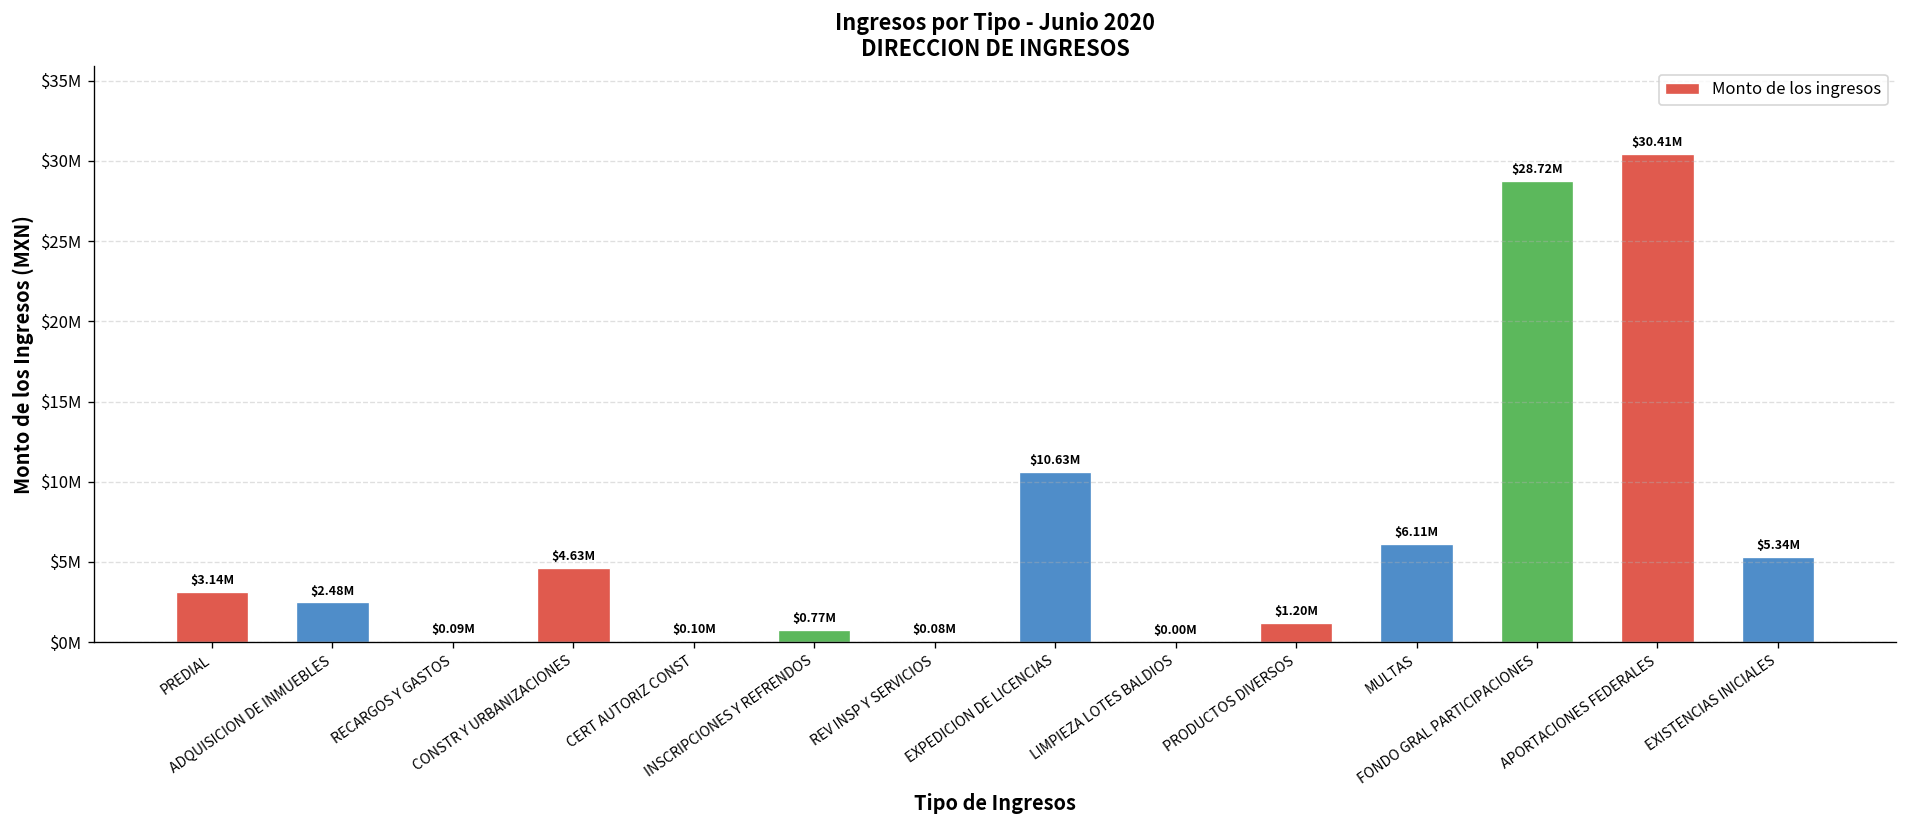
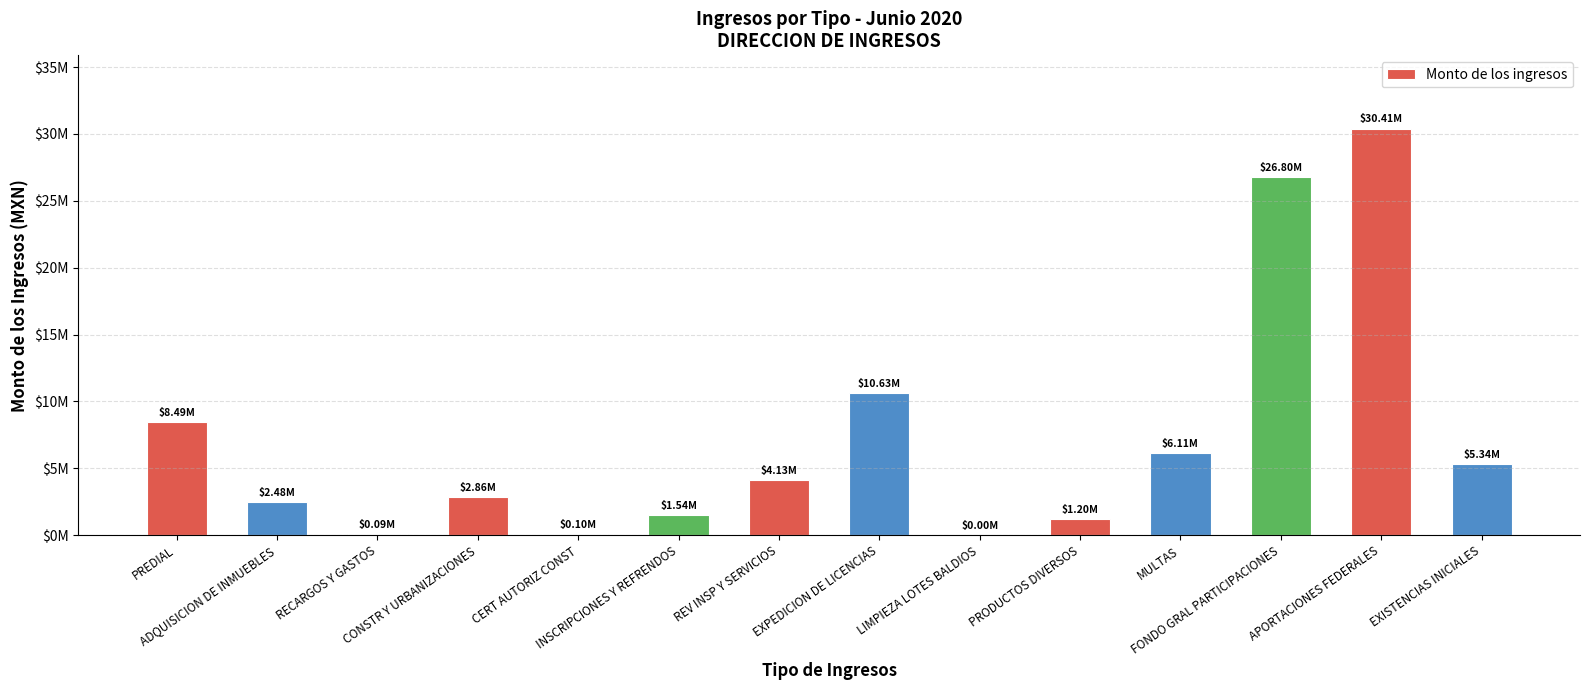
PREDIAL: $3.14M -> $8.49M
CONSTR Y URBANIZACIONES: $4.63M -> $2.86M
INSCRIPCIONES Y REFRENDOS: $0.77M -> $1.54M
REV INSP Y SERVICIOS: $0.08M -> $4.13M
FONDO GRAL PARTICIPACIONES: $28.72M -> $26.80M
